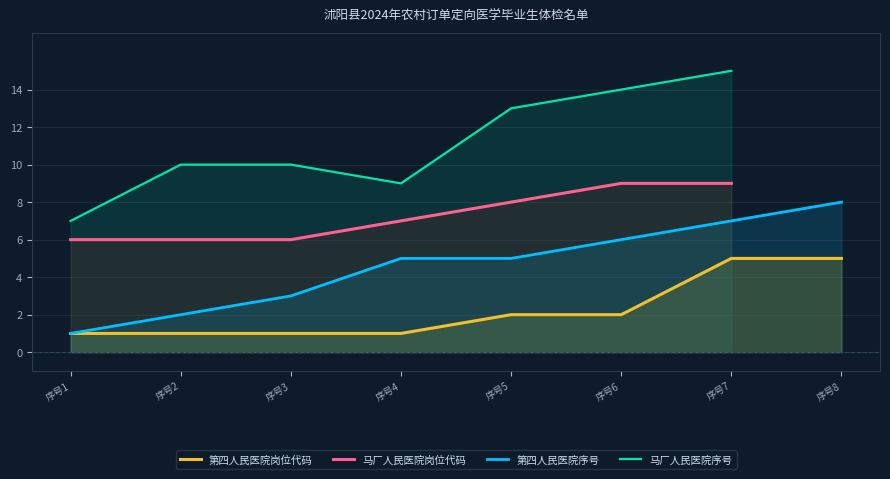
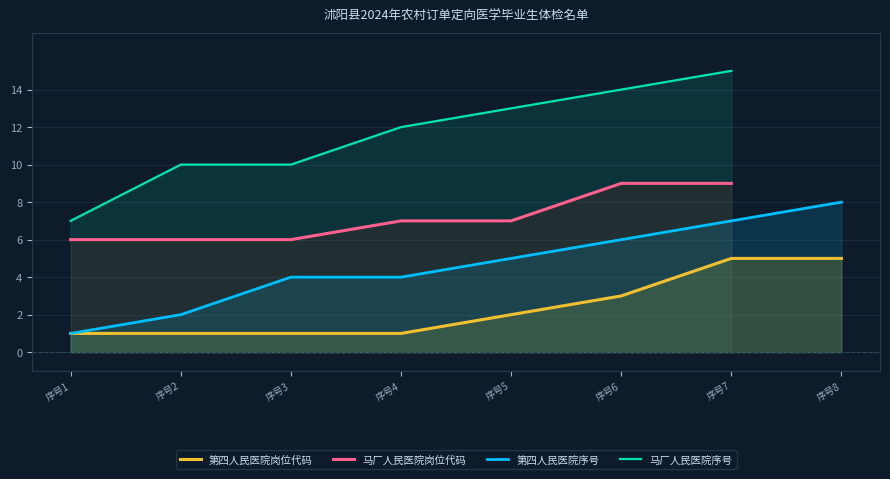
第四人民医院序号, 序号3: 3 -> 4
第四人民医院序号, 序号4: 5 -> 4
马厂人民医院序号, 序号4: 9 -> 12
马厂人民医院岗位代码, 序号5: 8 -> 7
第四人民医院岗位代码, 序号6: 2 -> 3
